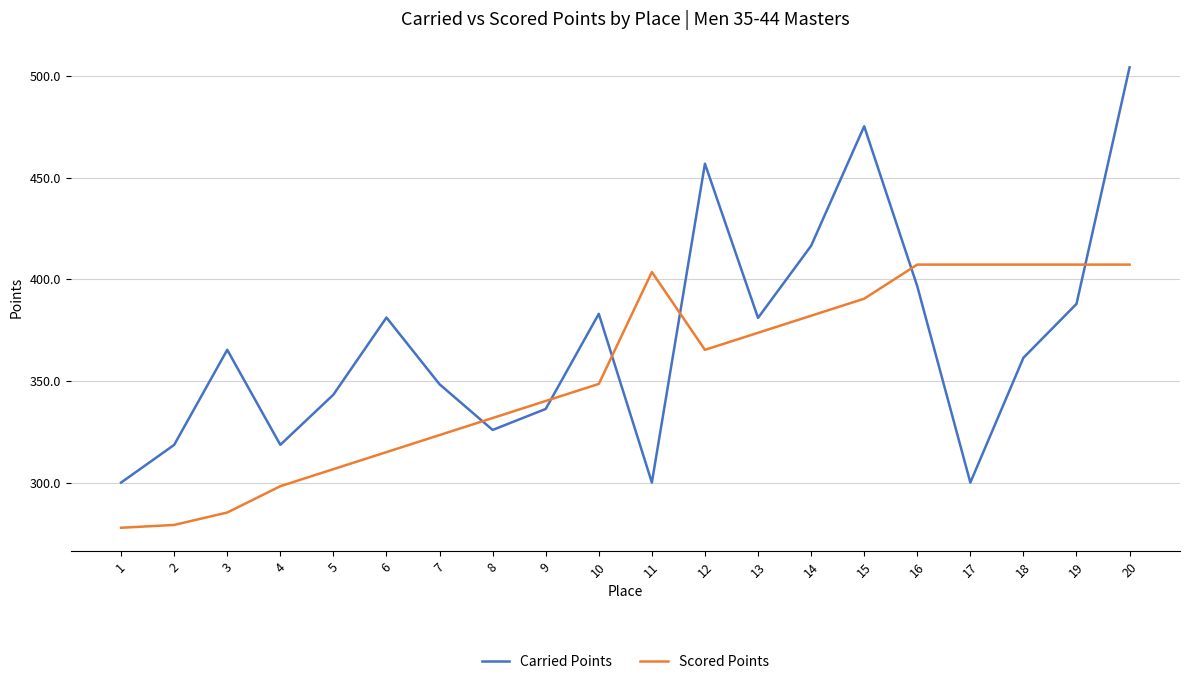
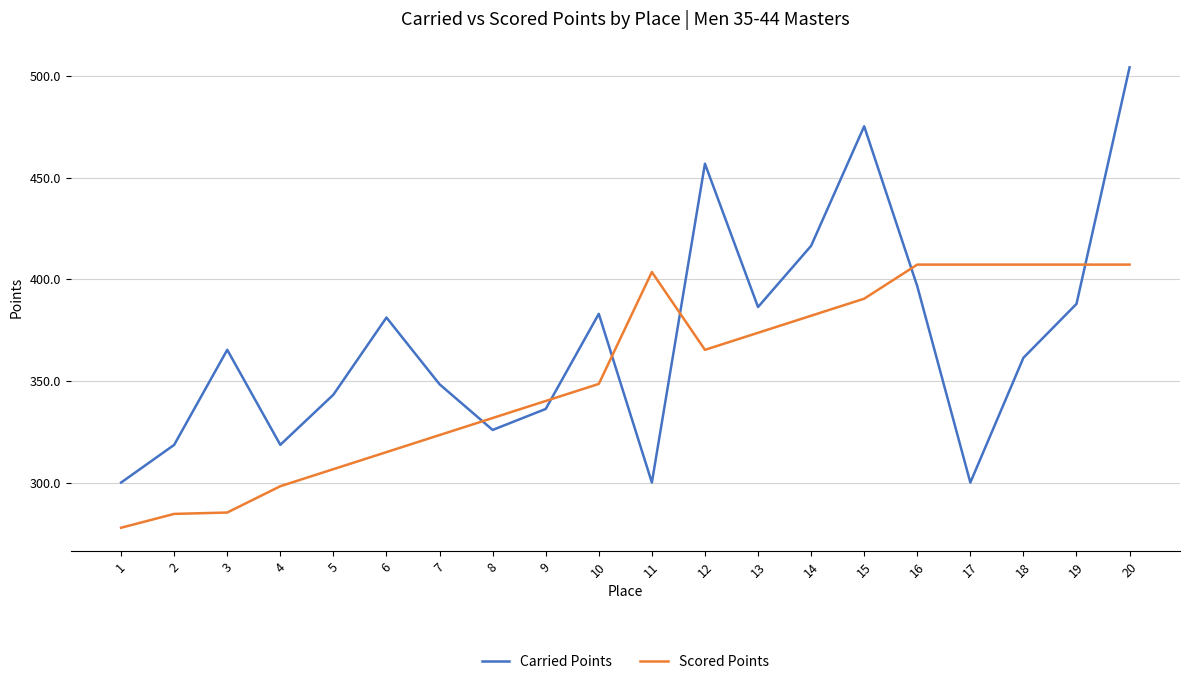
Scored Points, 2: 279 -> 285
Carried Points, 13: 381 -> 386
